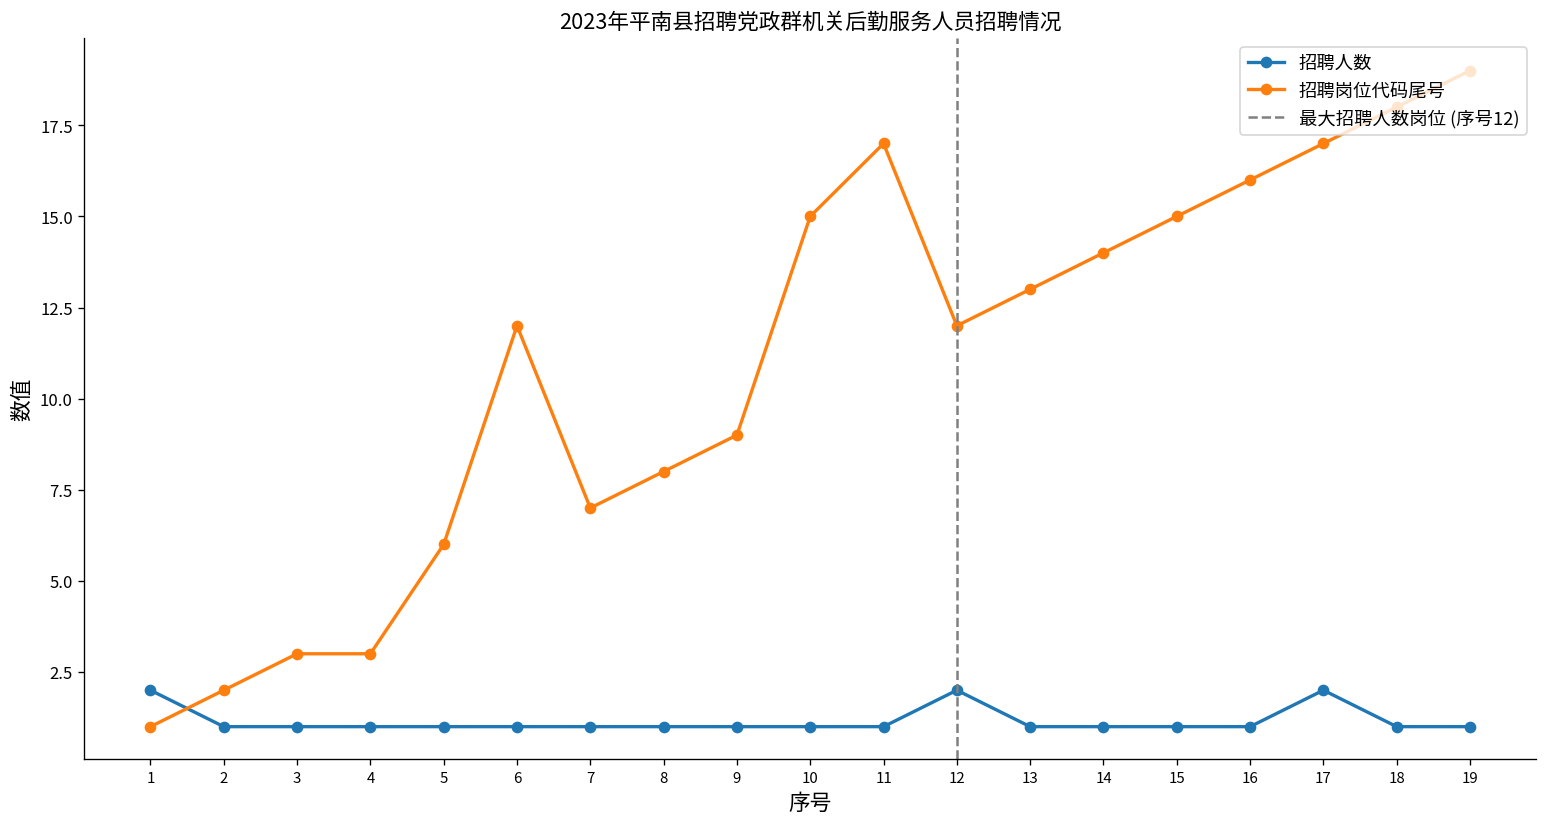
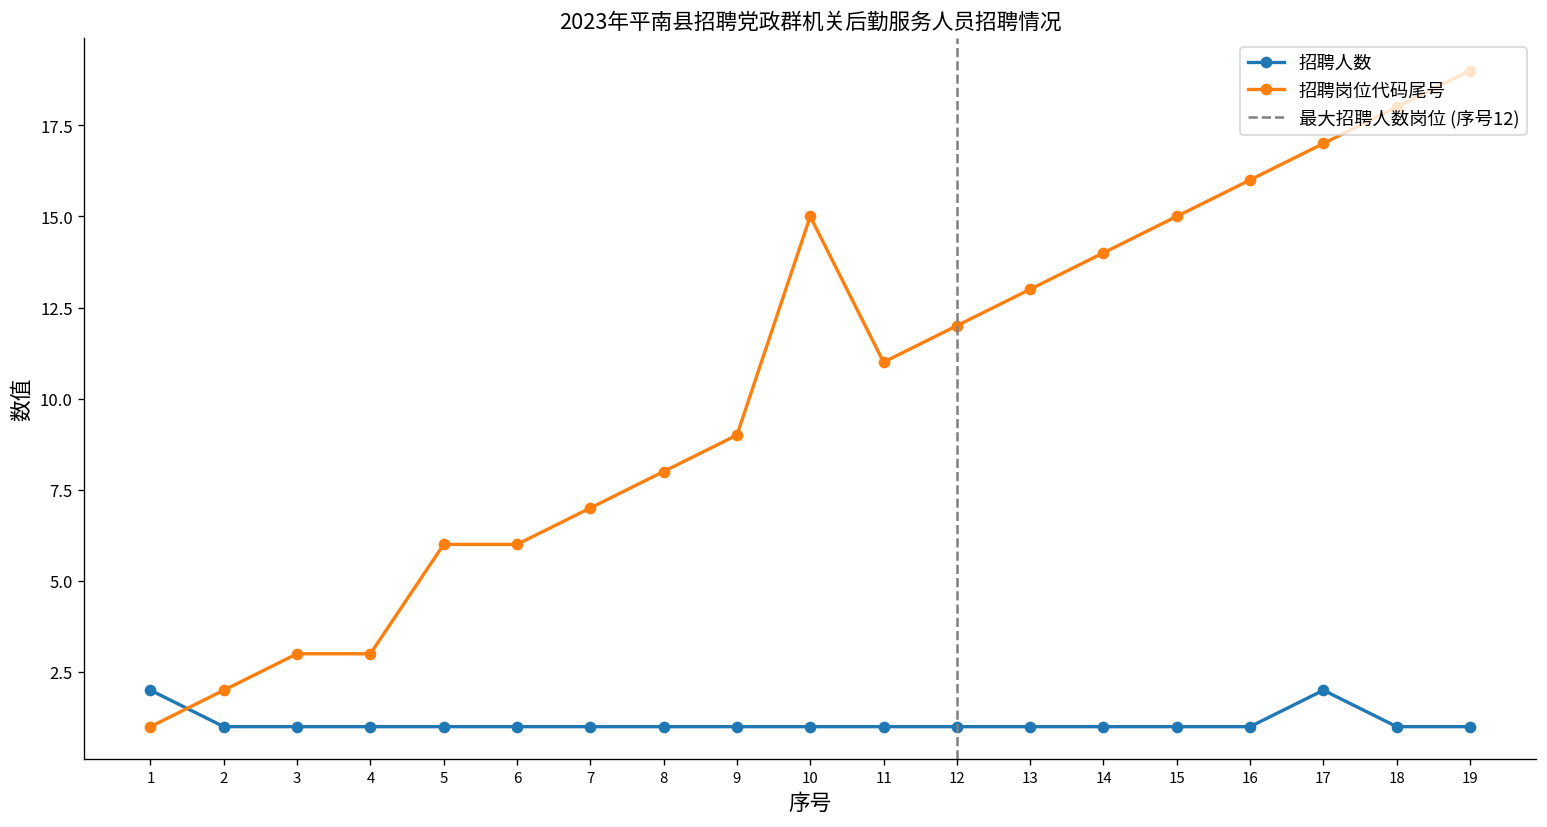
招聘岗位代码尾号, 6: 12.0 -> 6.0
招聘岗位代码尾号, 11: 17.0 -> 11.0
招聘人数, 12: 2 -> 1
